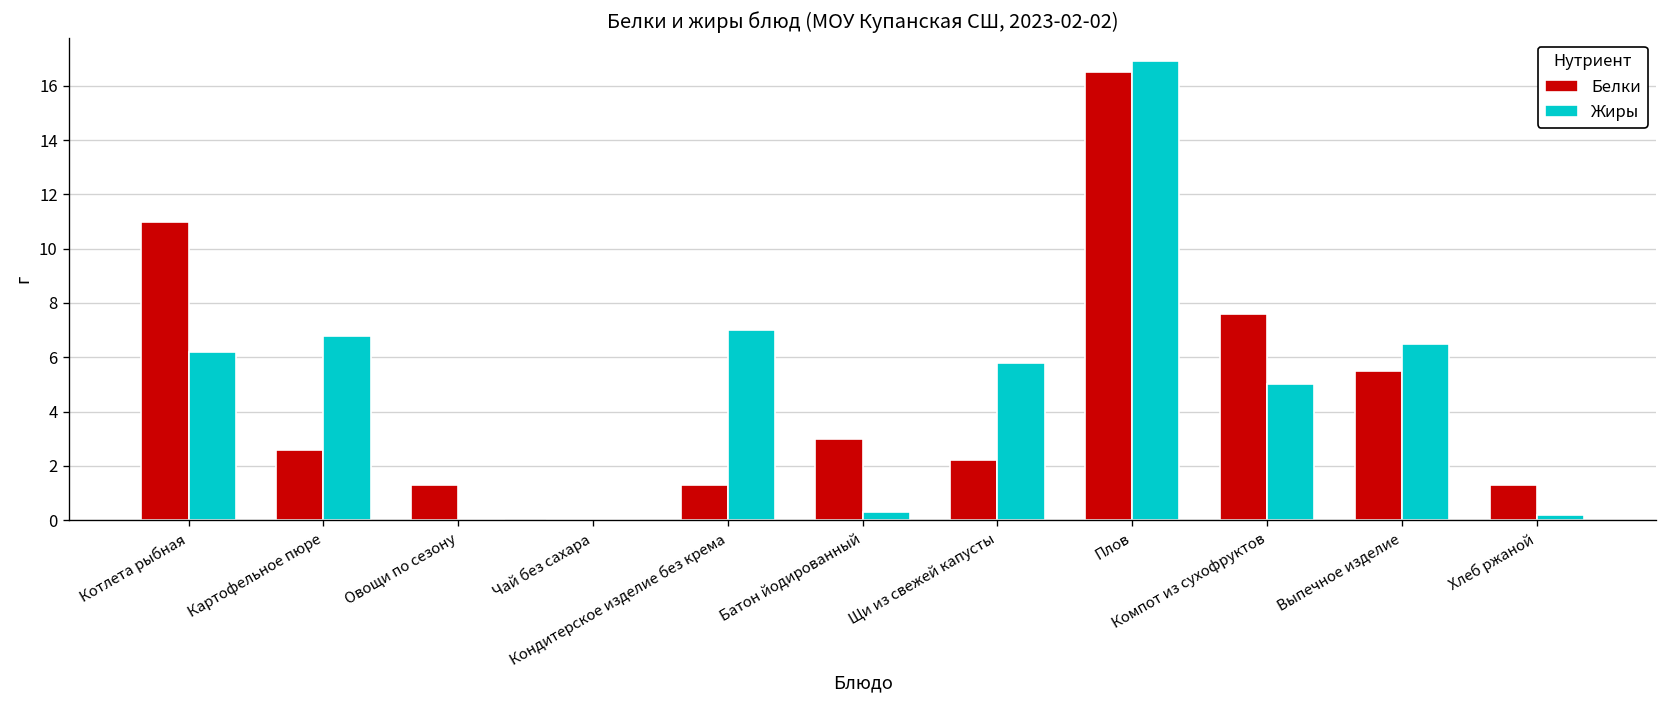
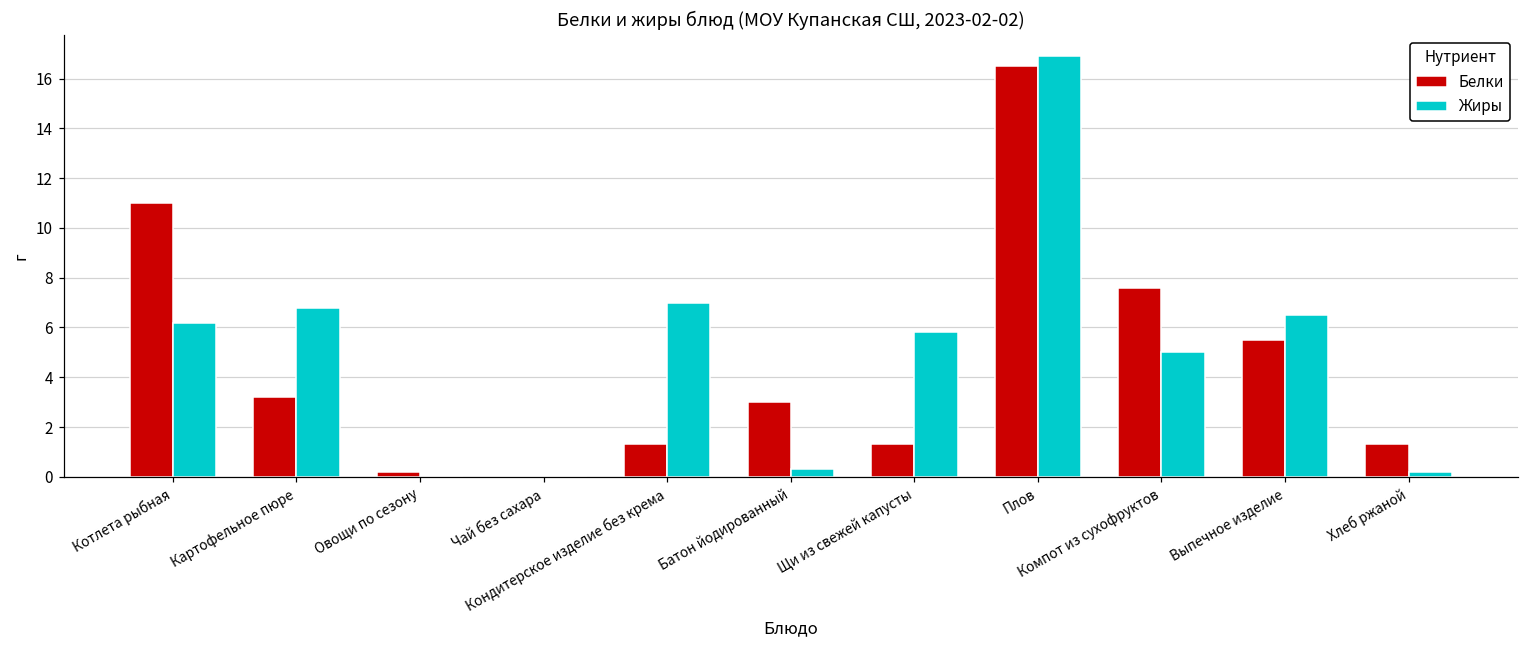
Белки, Картофельное пюре: 2.6 -> 3.2
Белки, Овощи по сезону: 1.3 -> 0.2
Белки, Щи из свежей капусты: 2.2 -> 1.3
